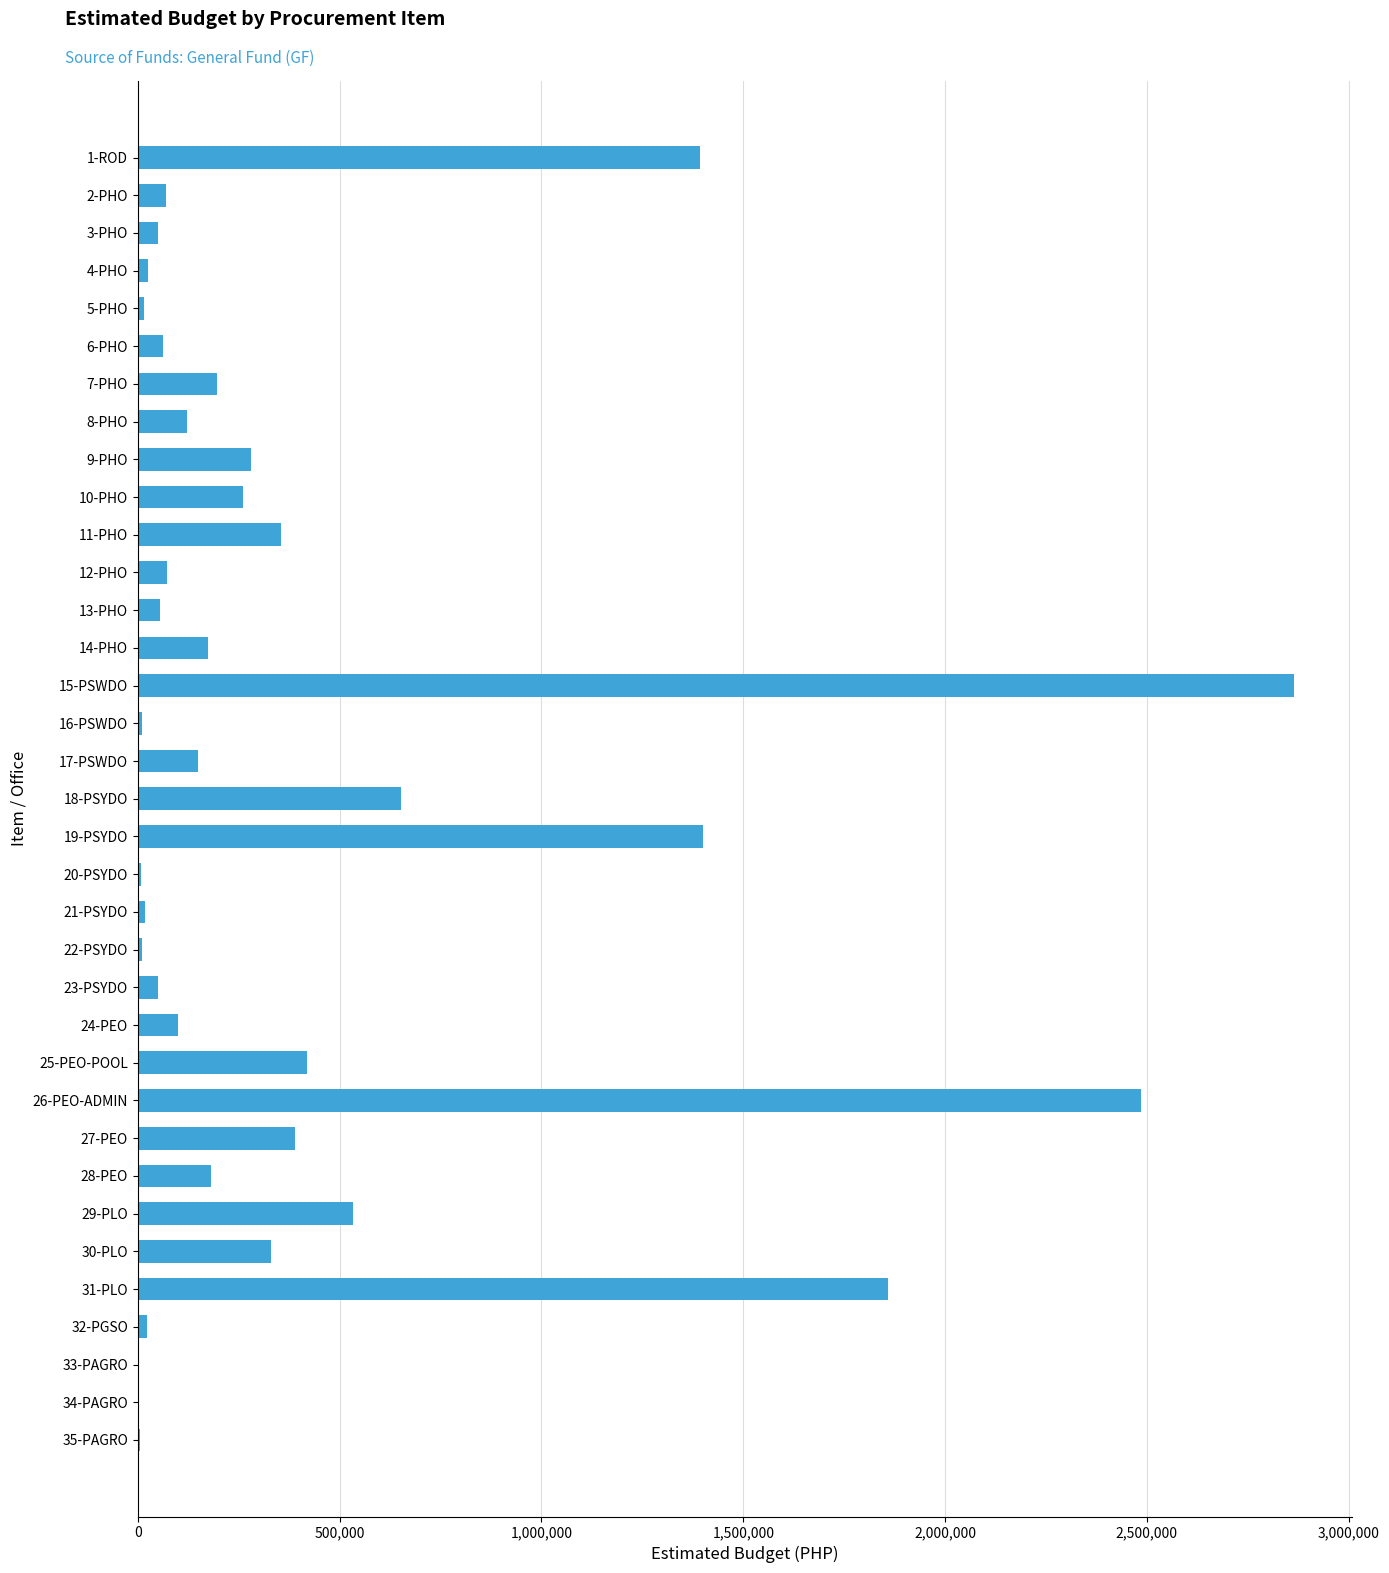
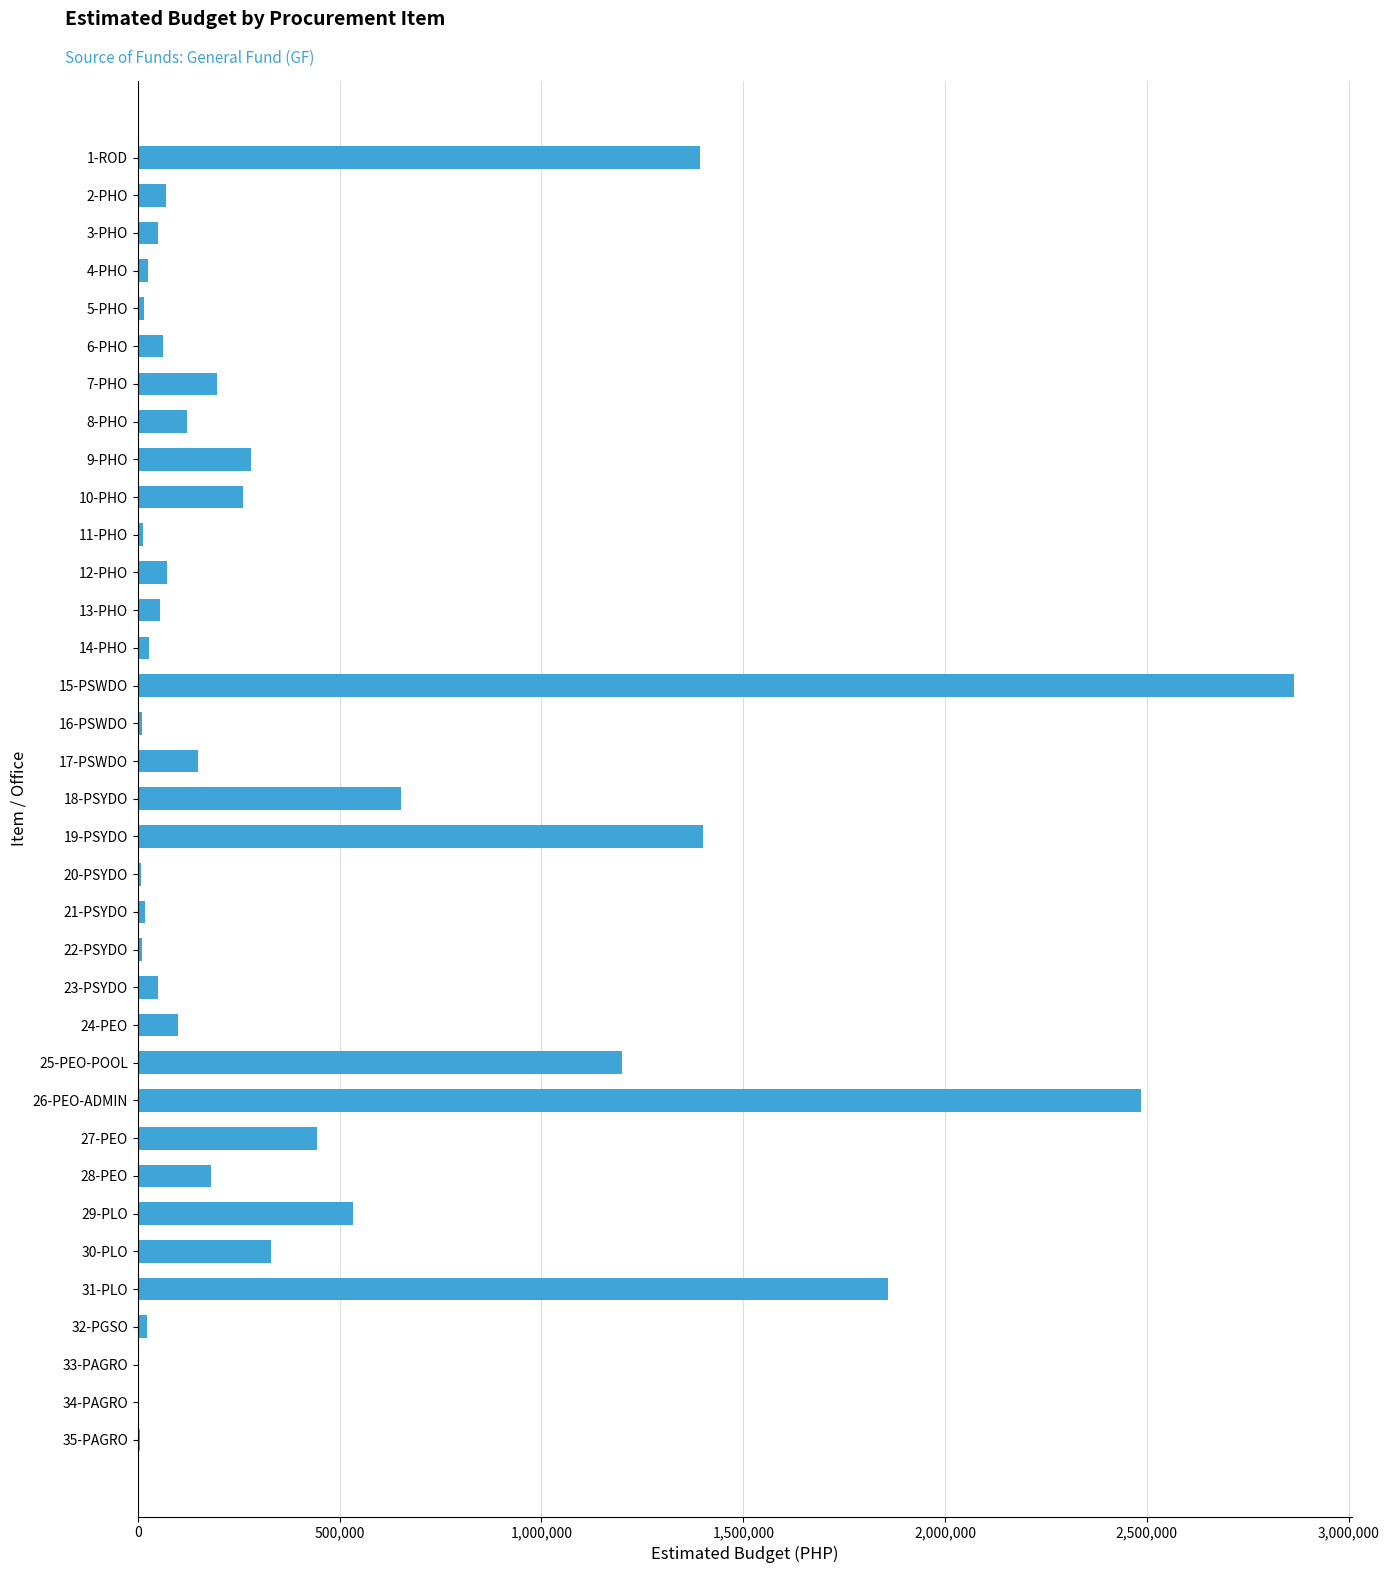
11-PHO: 360,000 -> 10,000
14-PHO: 170,000 -> 30,000
25-PEO-POOL: 420,000 -> 1,200,000
27-PEO: 390,000 -> 440,000
